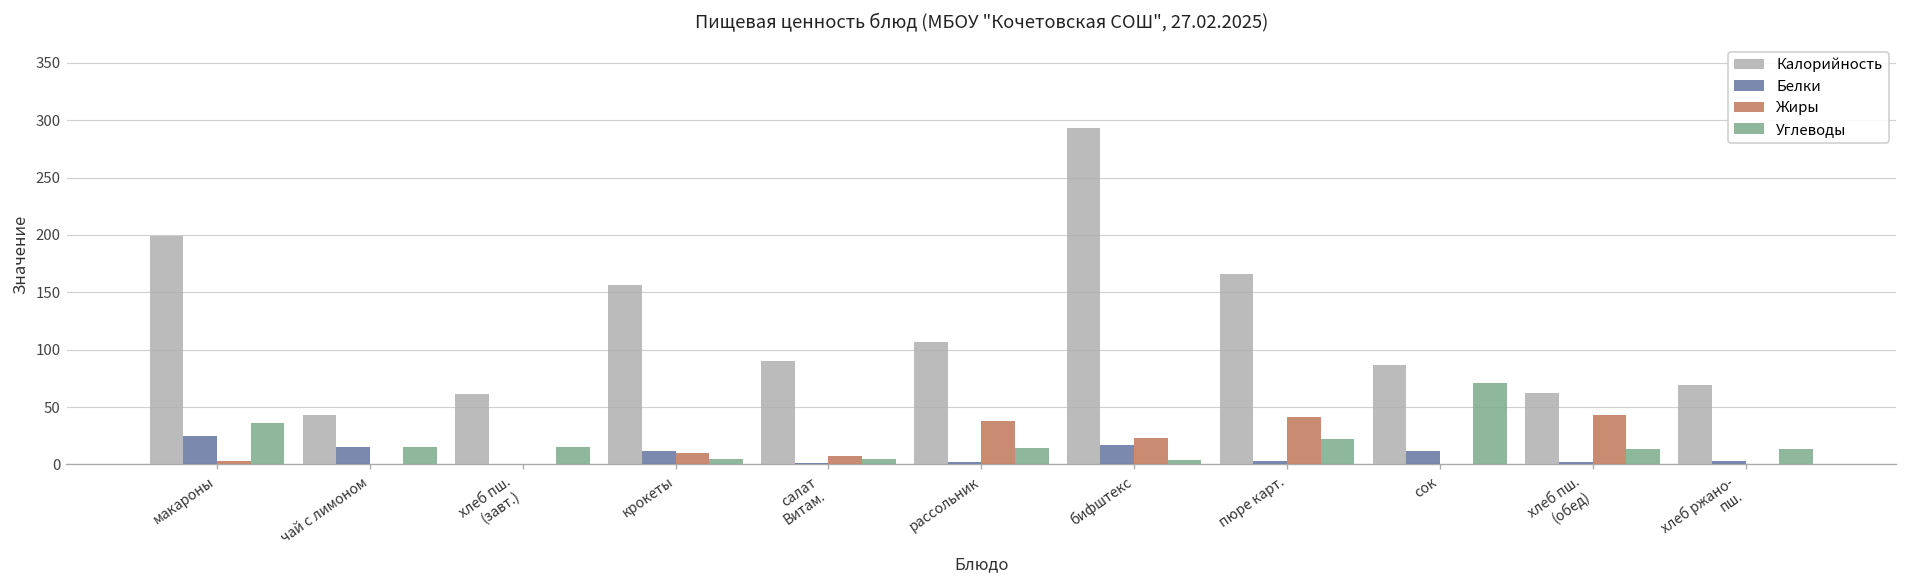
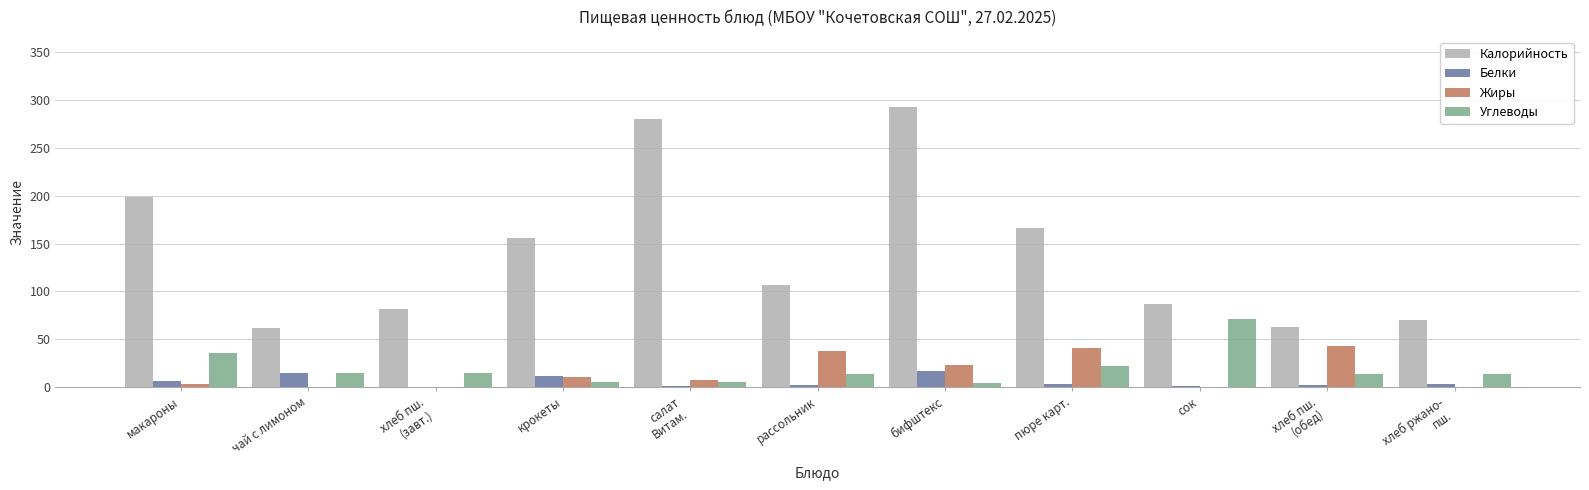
Белки, макароны: 30 -> 10
Калорийность, чай с лимоном: 40 -> 60
Калорийность, хлеб пш. (завт.): 60 -> 80
Калорийность, салат Витам.: 90 -> 280
Белки, сок: 10 -> 0
